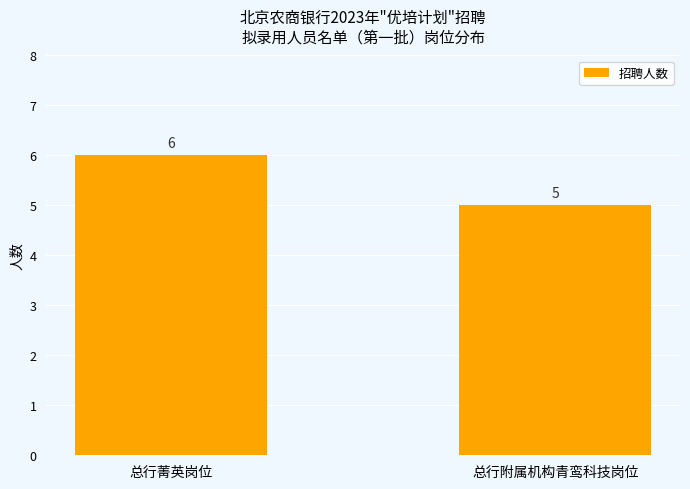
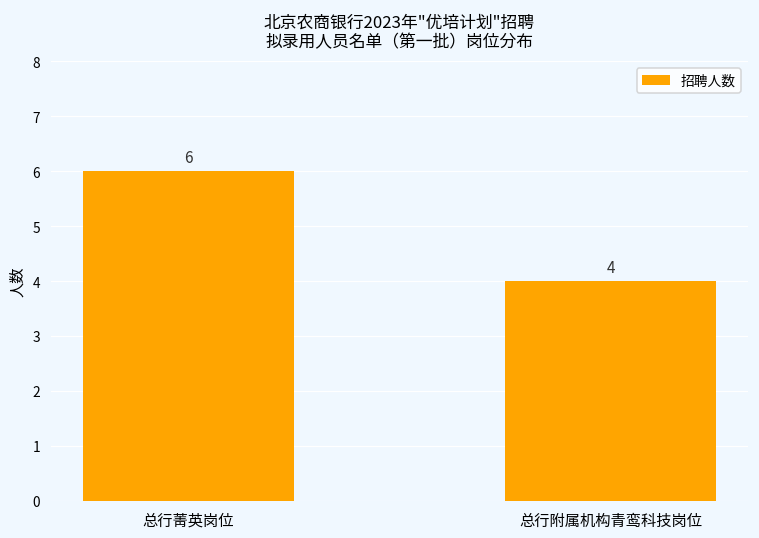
总行附属机构青鸾科技岗位: 5 -> 4
